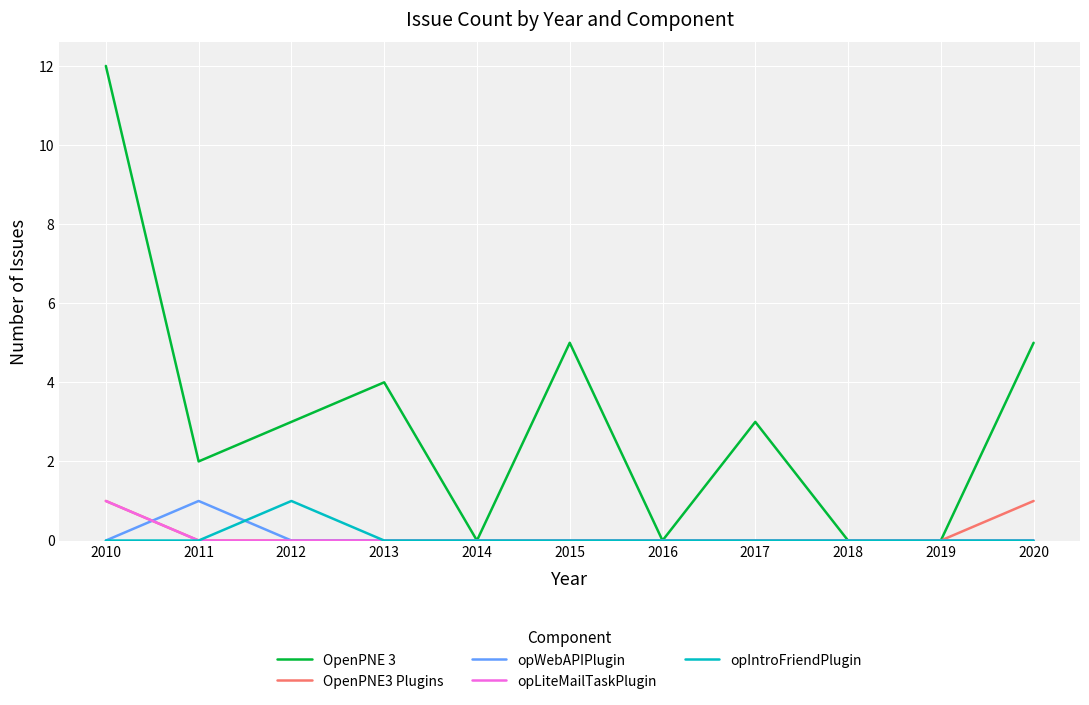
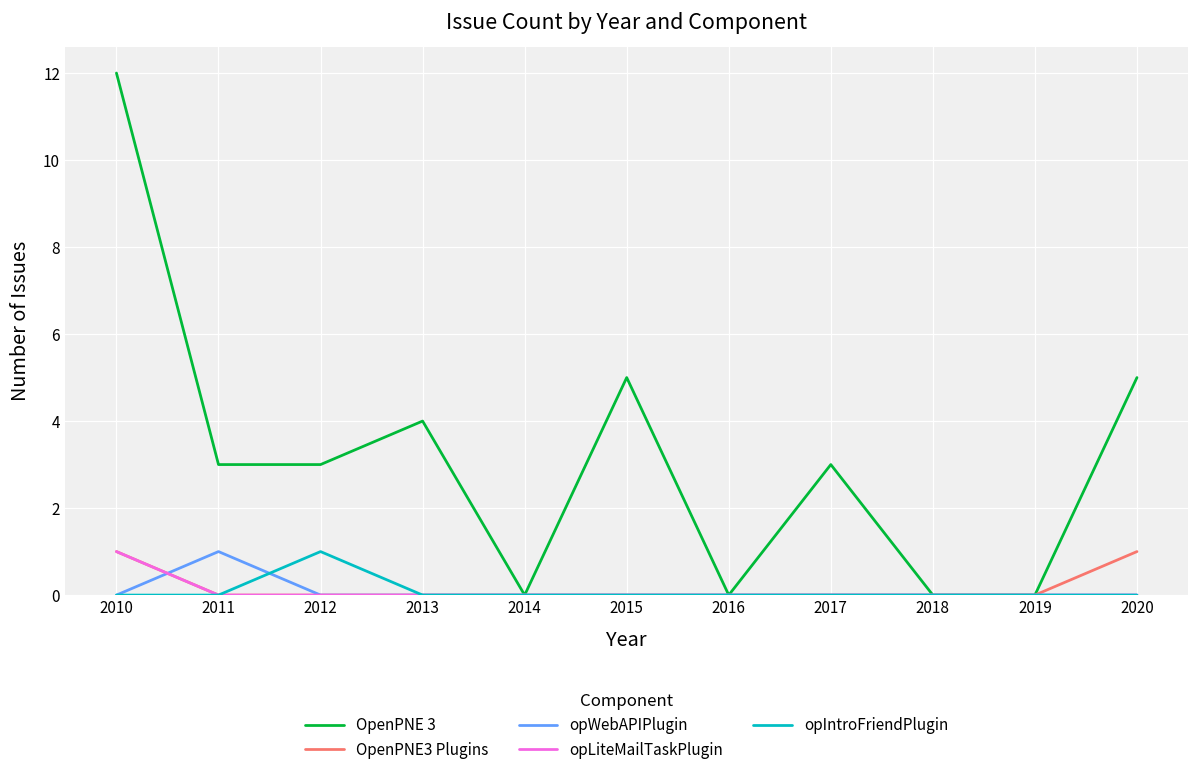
OpenPNE 3, 2011: 2 -> 3
